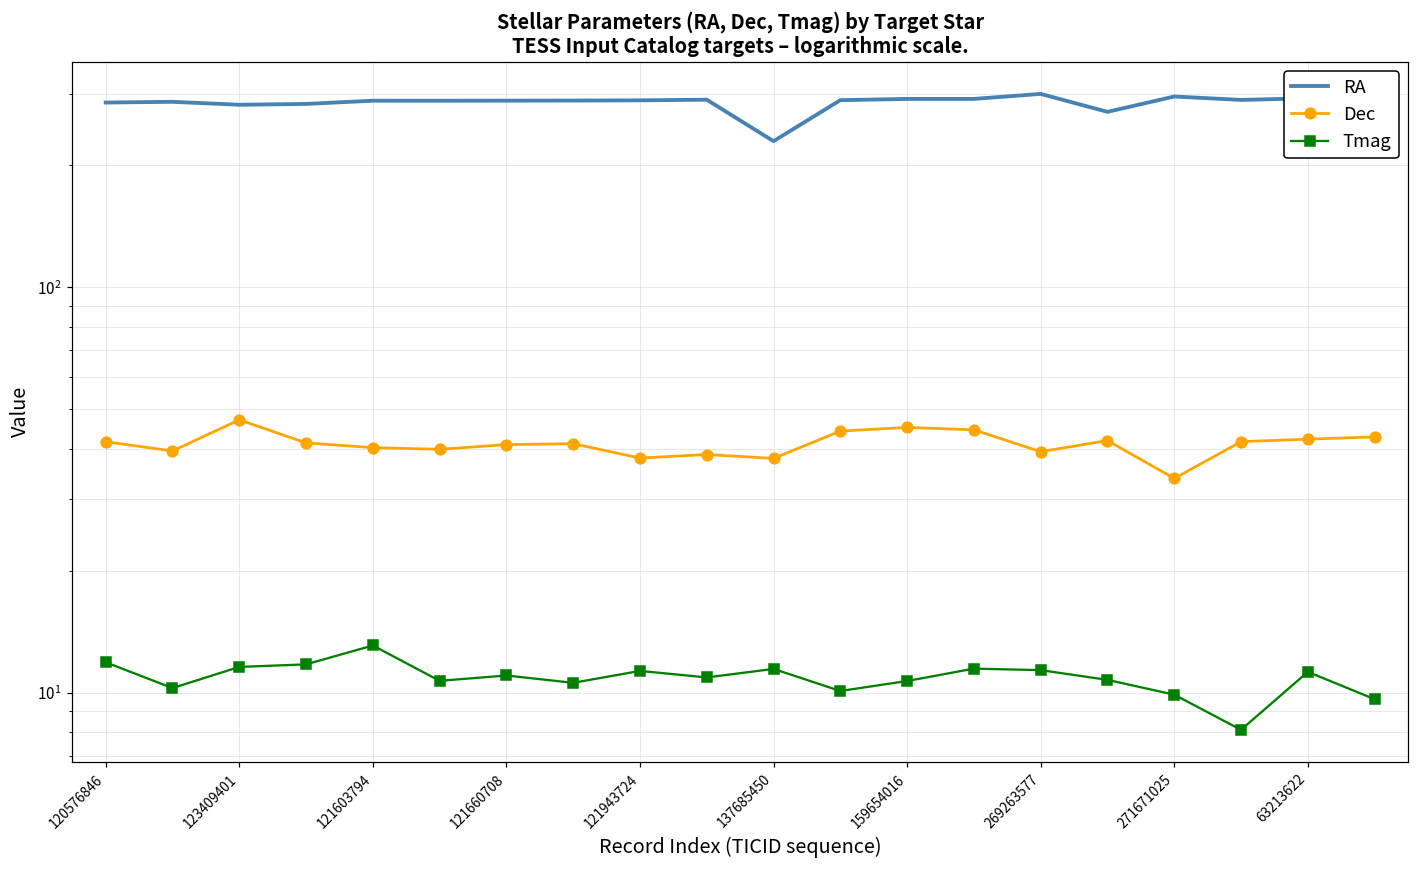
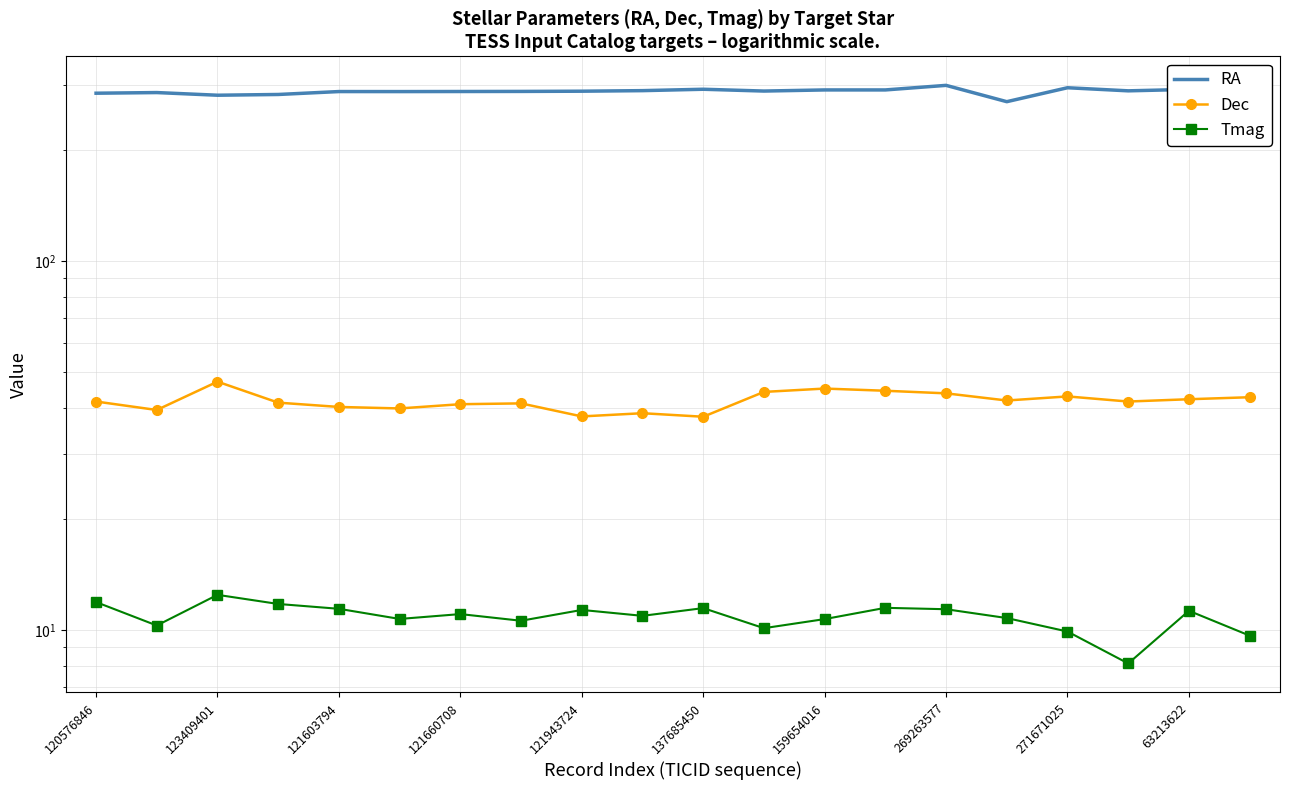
Tmag, 123409401: 11.6 -> 12.5
Tmag, 121603794: 13.1 -> 11.4
RA, 137685450: 230 -> 290
Dec, 269263577: 39 -> 44
Dec, 271671025: 34 -> 43
